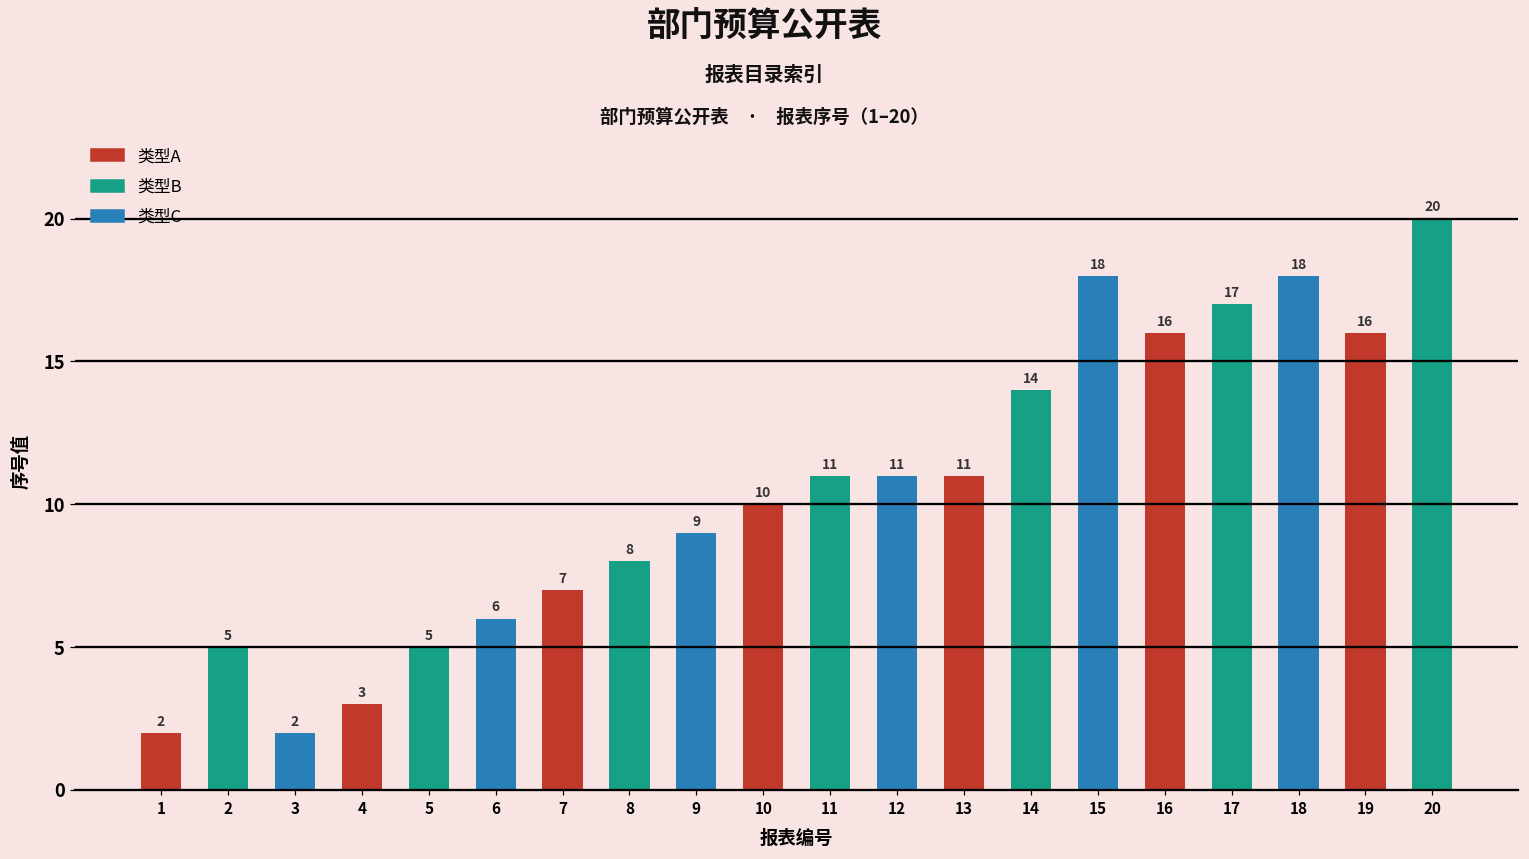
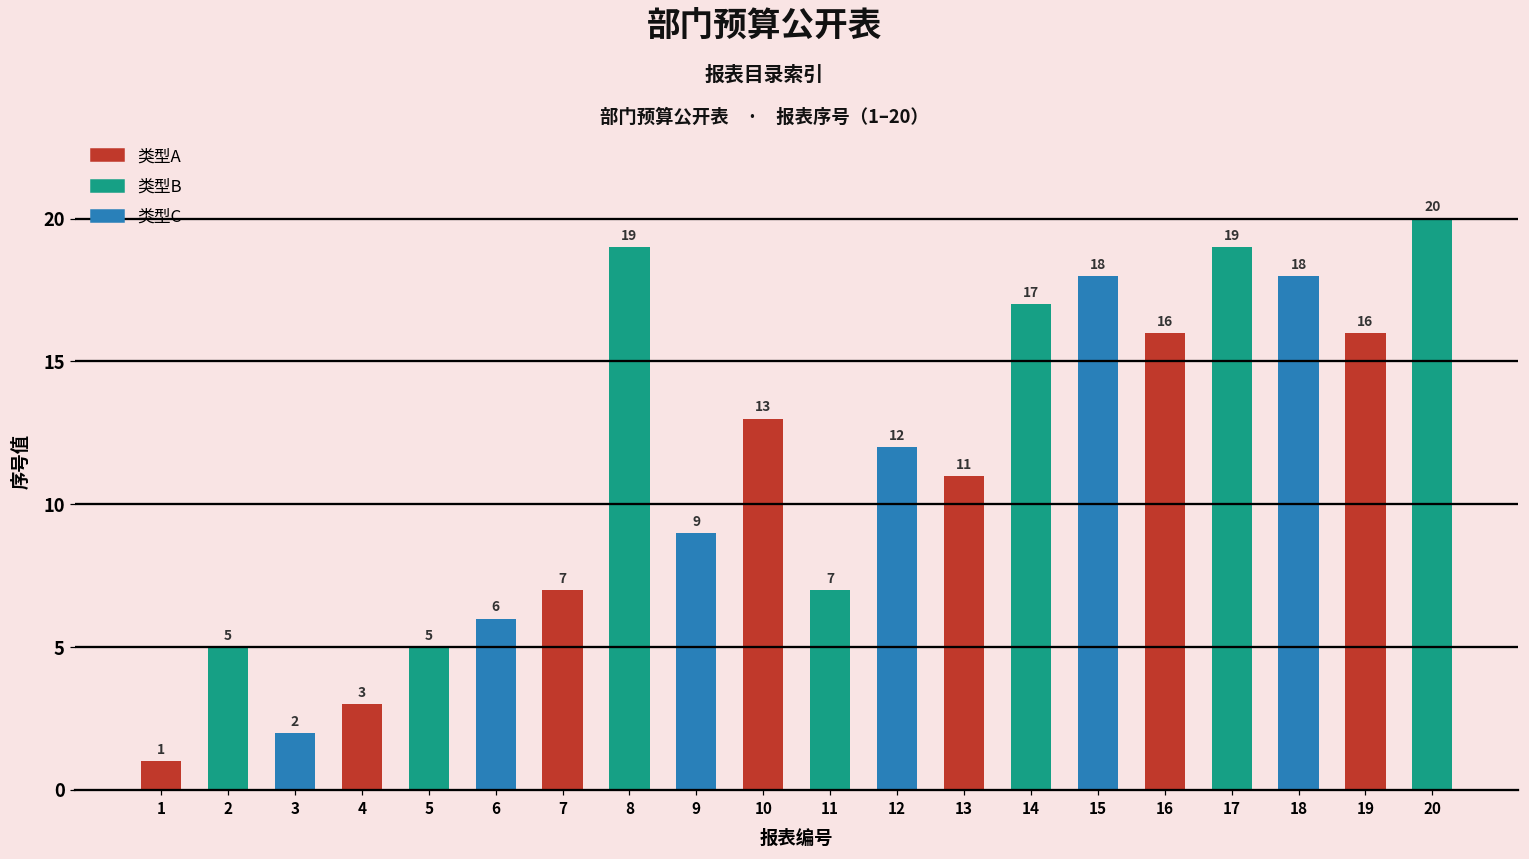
1: 2 -> 1
8: 8 -> 19
10: 10 -> 13
11: 11 -> 7
12: 11 -> 12
14: 14 -> 17
17: 17 -> 19
